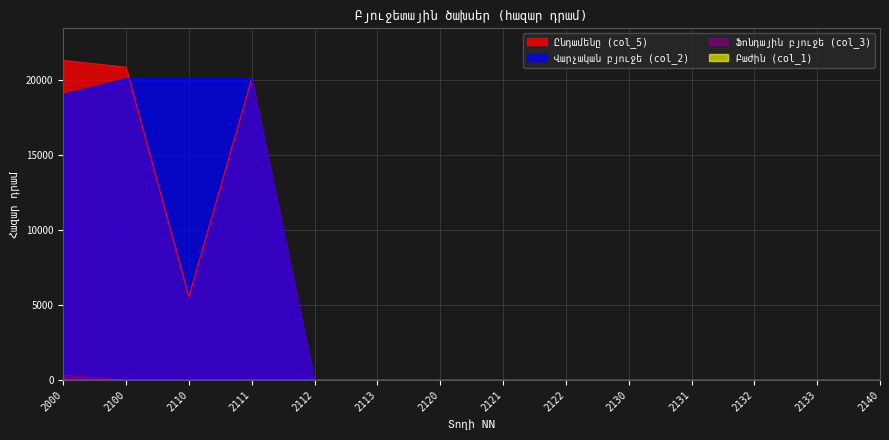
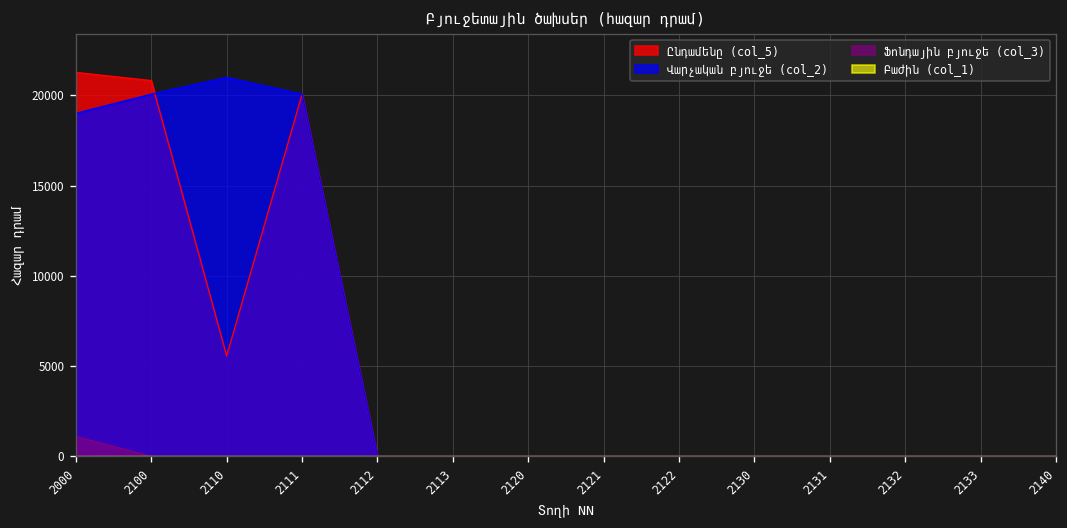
Ֆոնդային բյուջե (col_3), 2000: 400 -> 1100
Վարչական բյուջե (col_2), 2110: 20100 -> 21000
